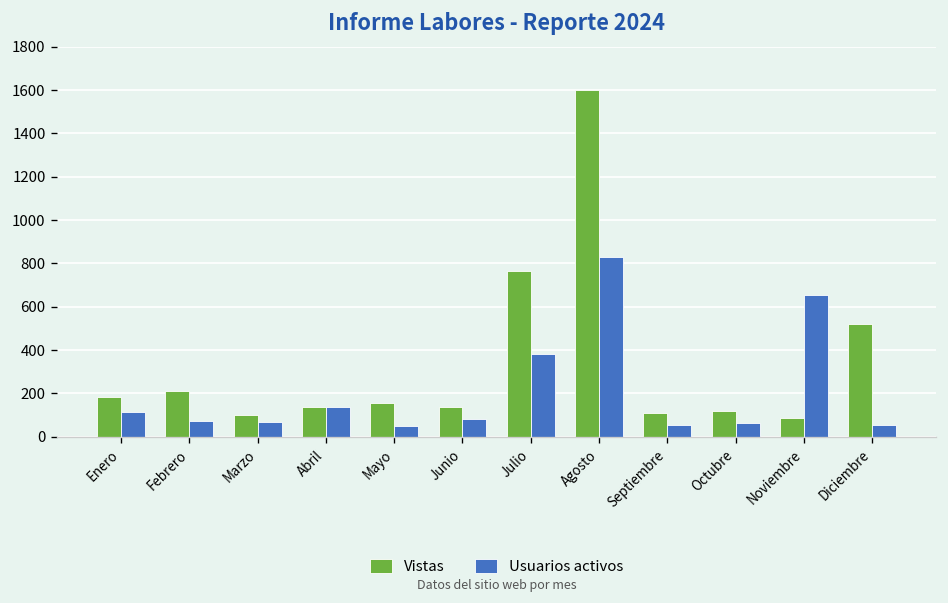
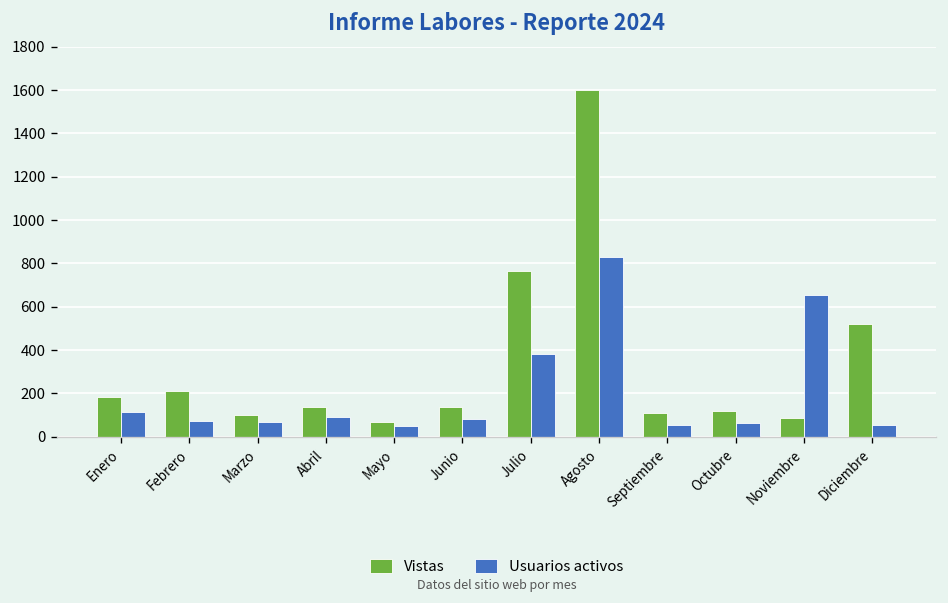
Usuarios activos, Abril: 140 -> 90
Vistas, Mayo: 160 -> 70
